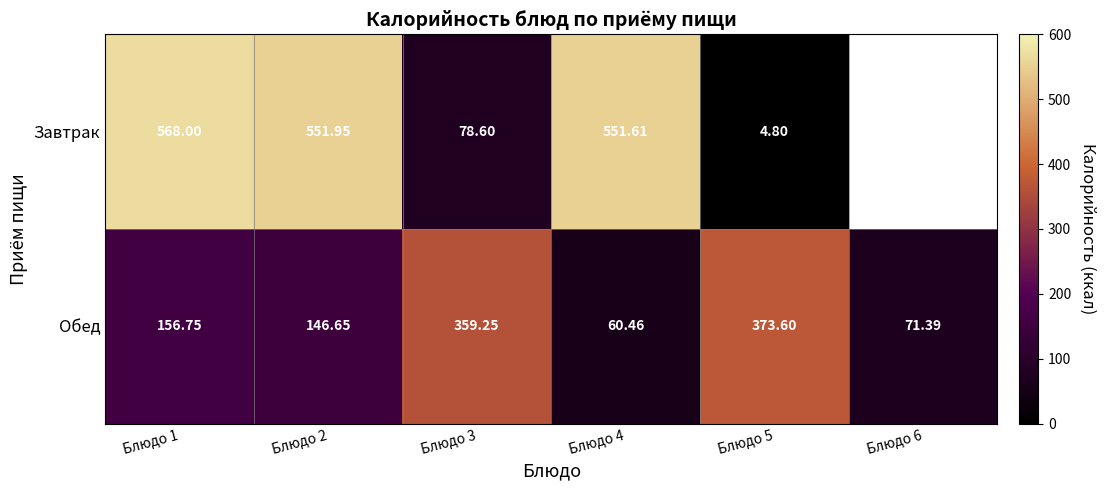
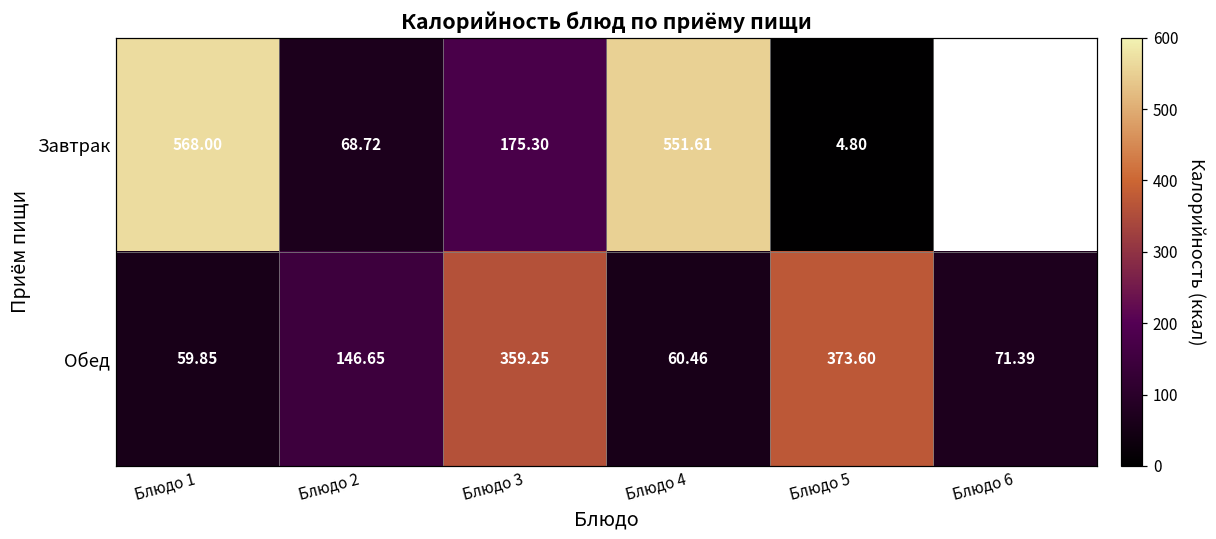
Завтрак, Блюдо 2: 551.95 -> 68.72
Завтрак, Блюдо 3: 78.60 -> 175.30
Обед, Блюдо 1: 156.75 -> 59.85
